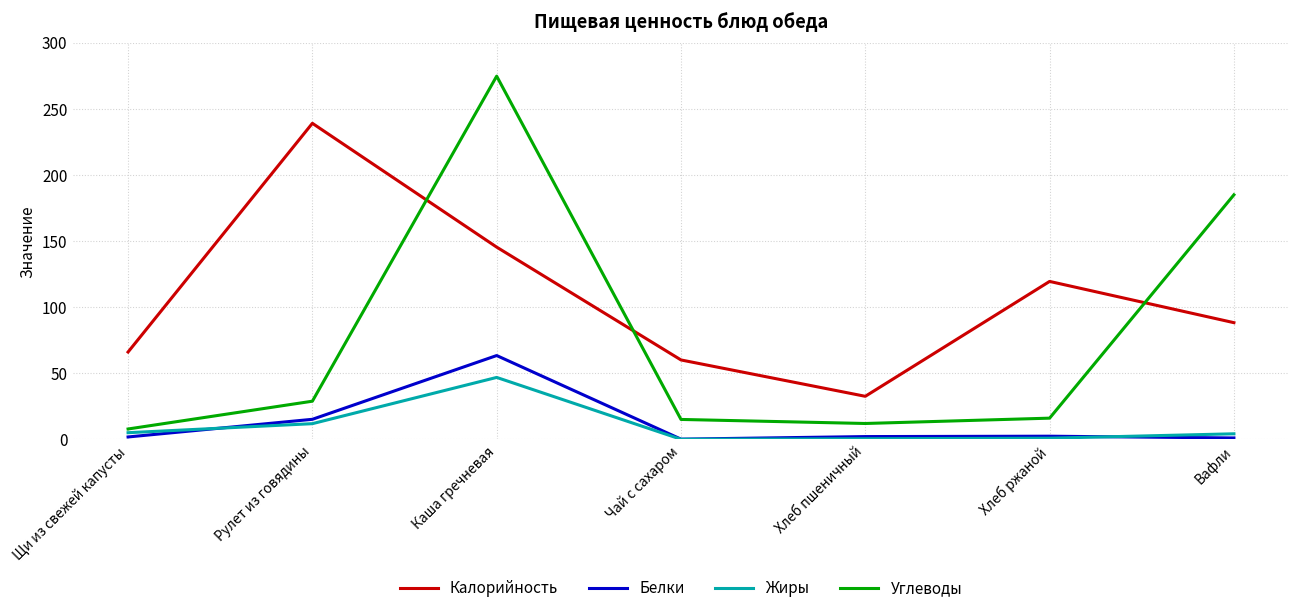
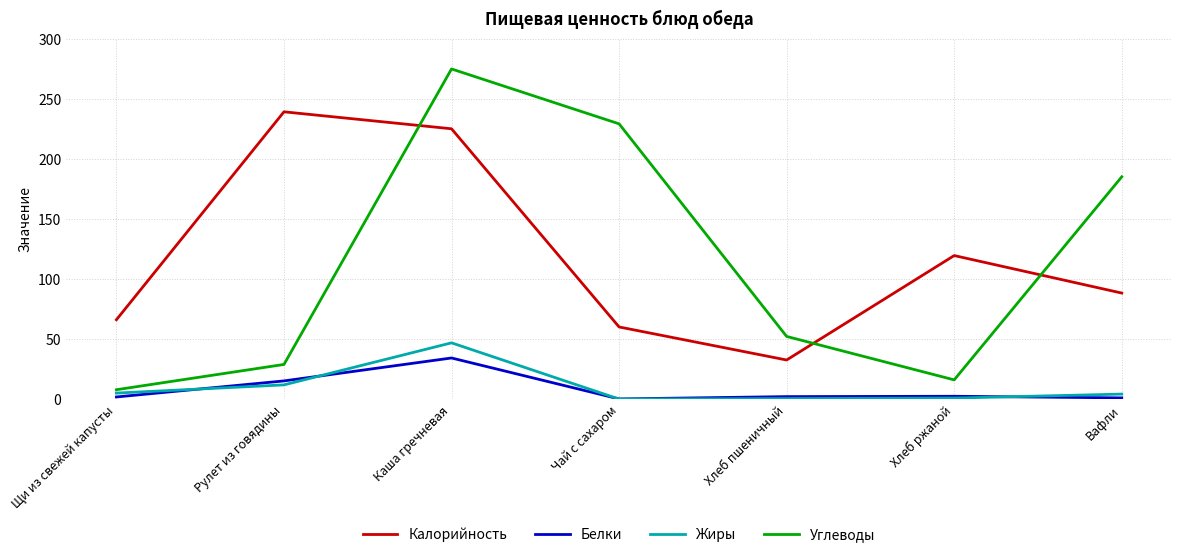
Калорийность, Каша гречневая: 145 -> 225
Белки, Каша гречневая: 63 -> 34
Углеводы, Чай с сахаром: 15 -> 229
Углеводы, Хлеб пшеничный: 12 -> 52
